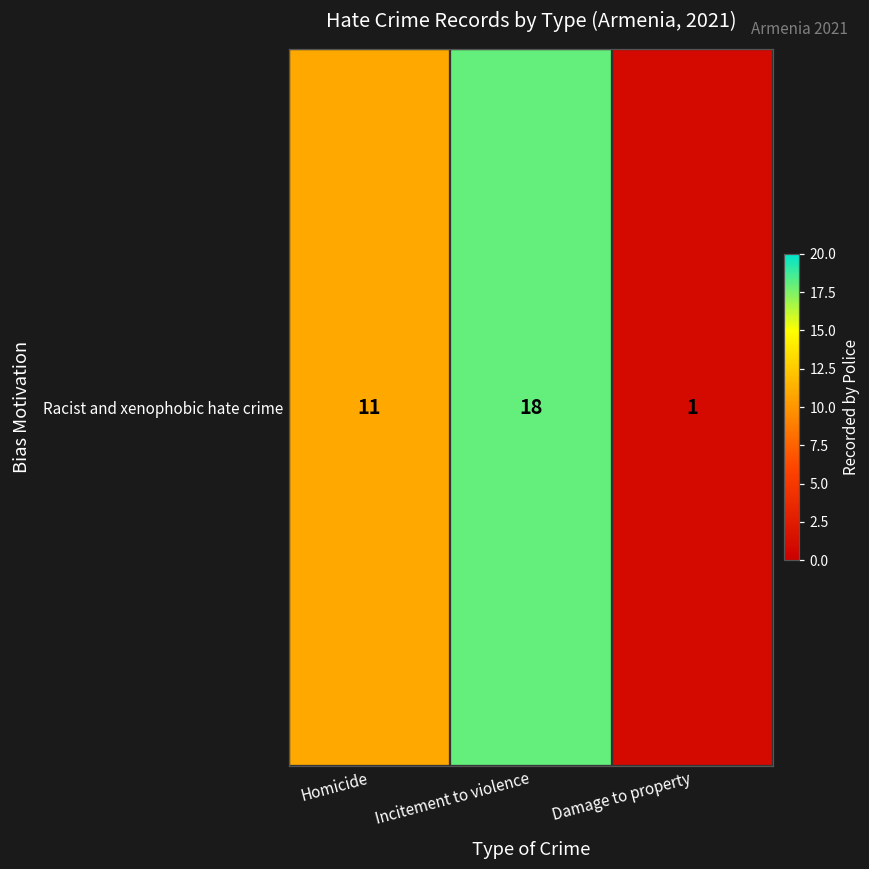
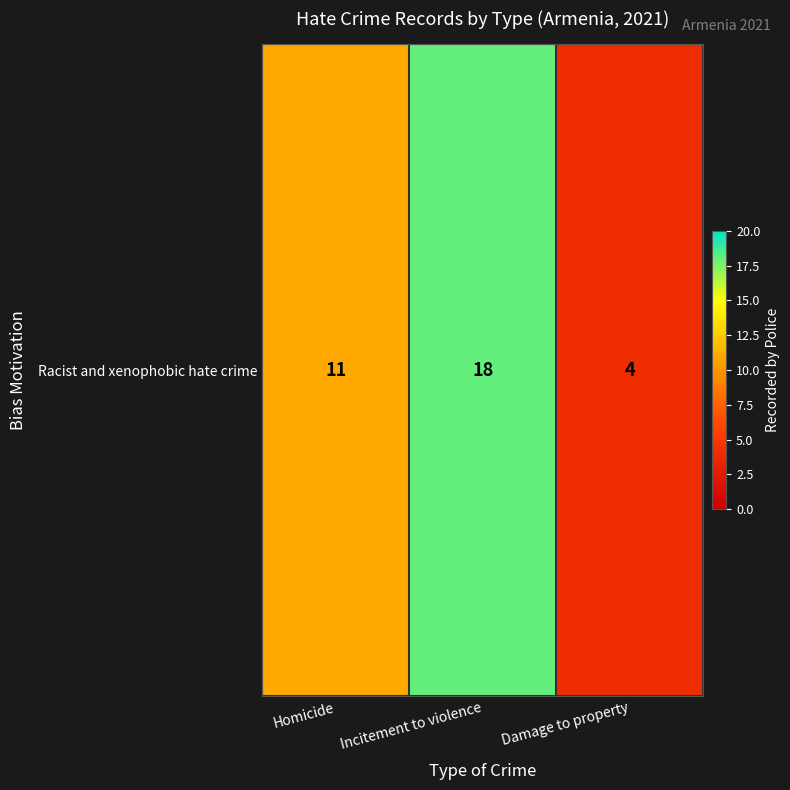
Racist and xenophobic hate crime, Damage to property: 1 -> 4
